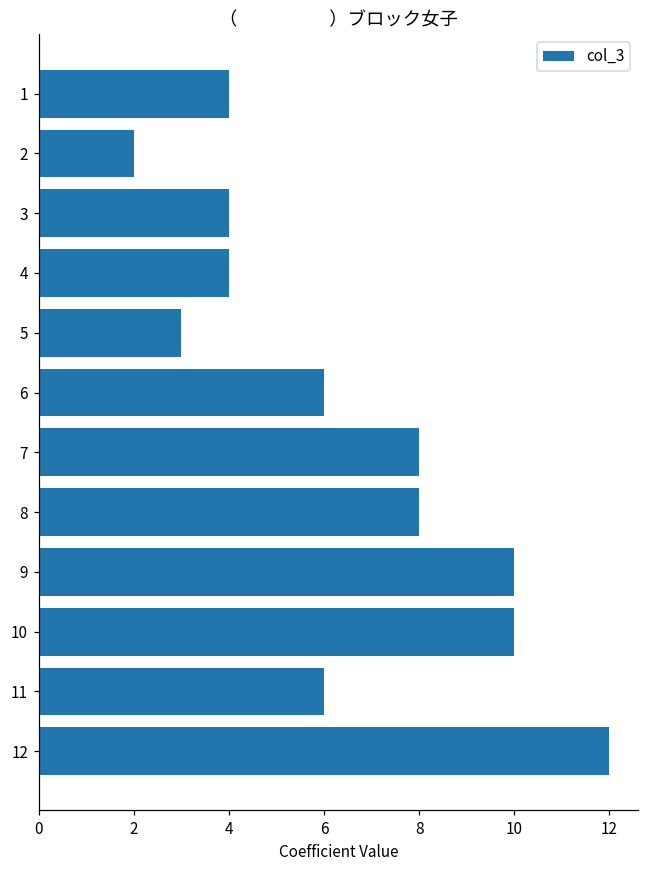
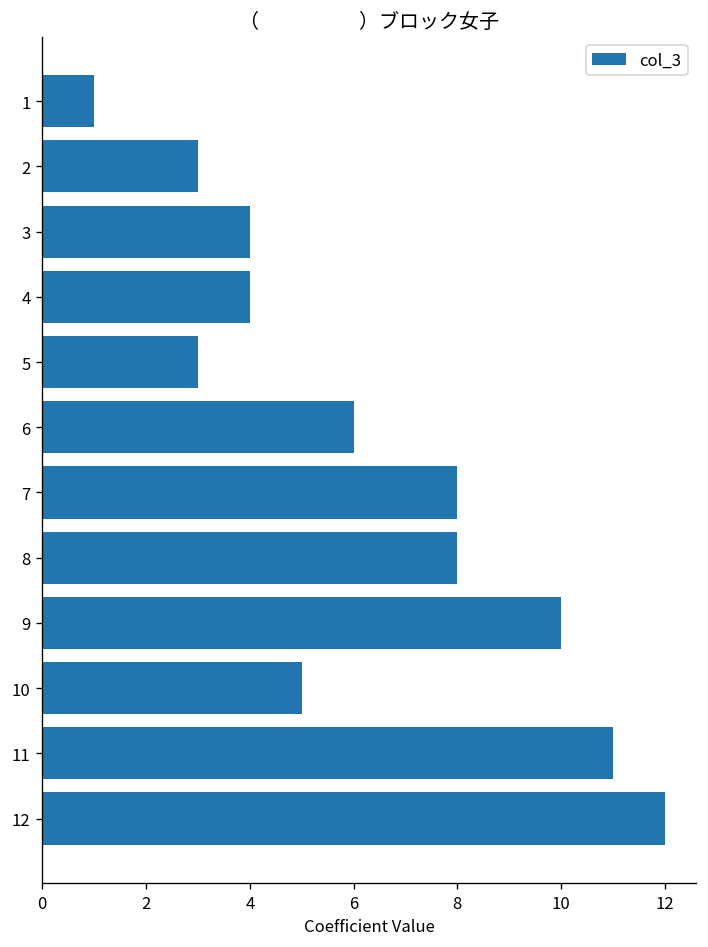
1: 4 -> 1
2: 2 -> 3
10: 10 -> 5
11: 6 -> 11
